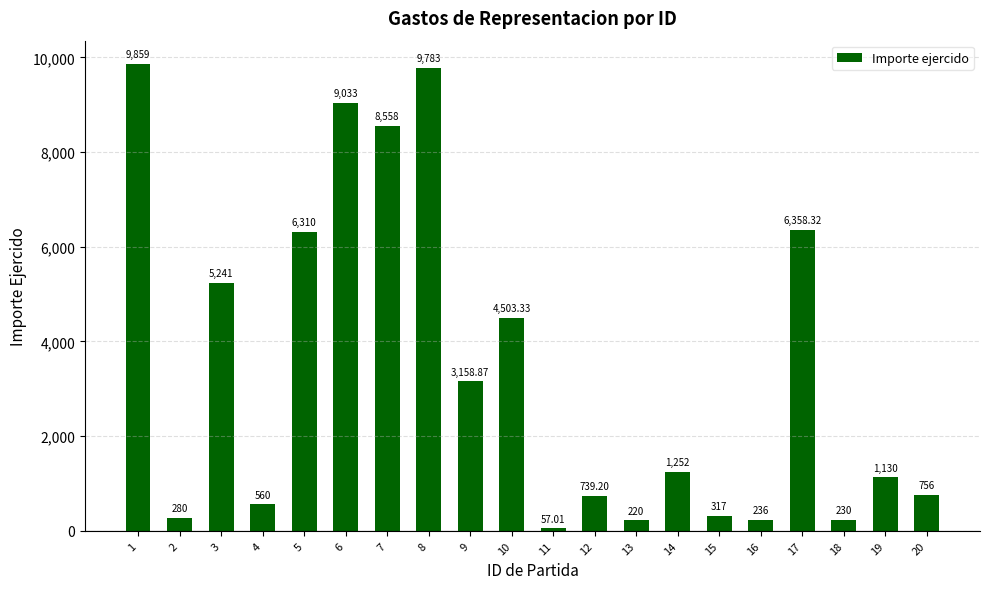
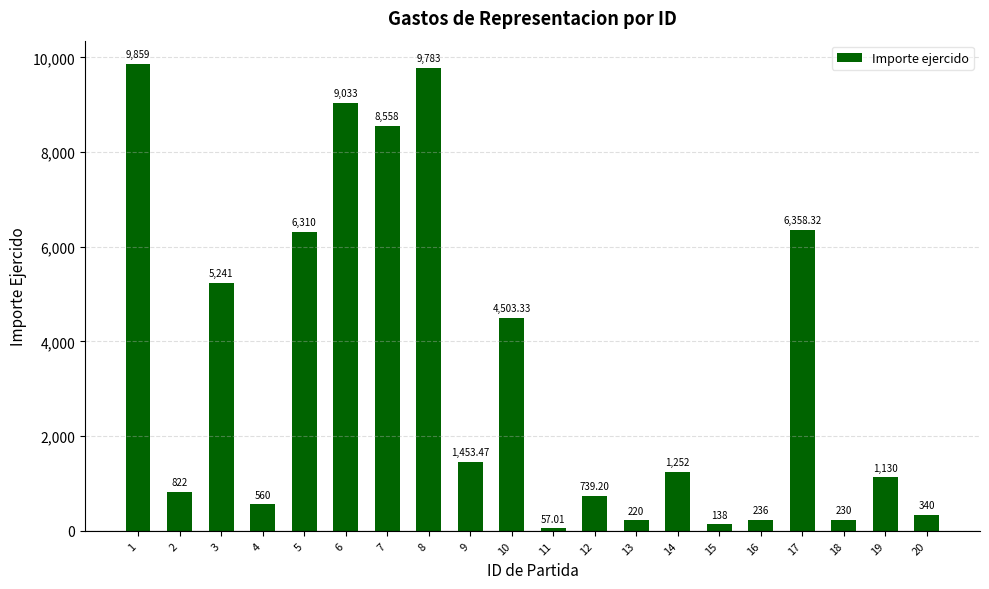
2: 280 -> 822
9: 3,158.87 -> 1,453.47
15: 317 -> 138
20: 756 -> 340
